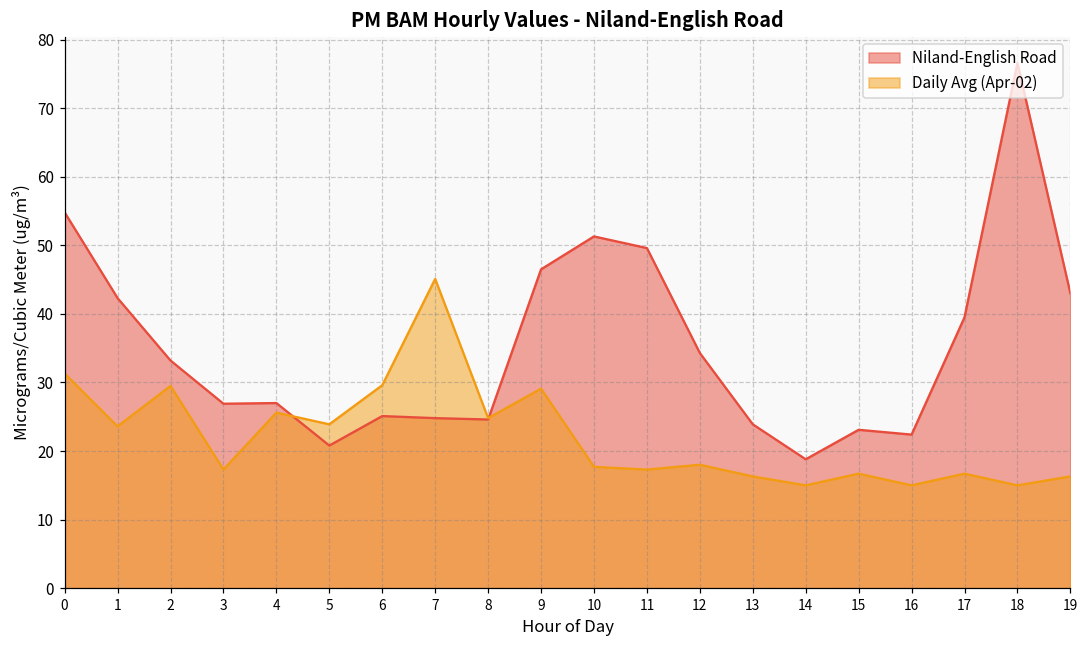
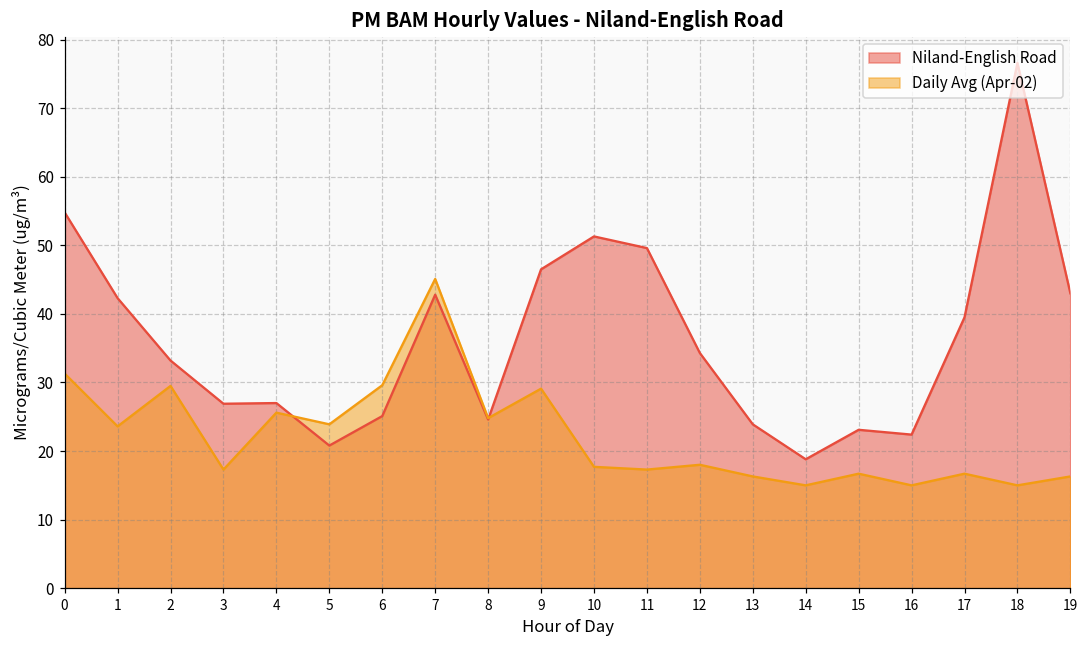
Niland-English Road, 7: 25 -> 43
